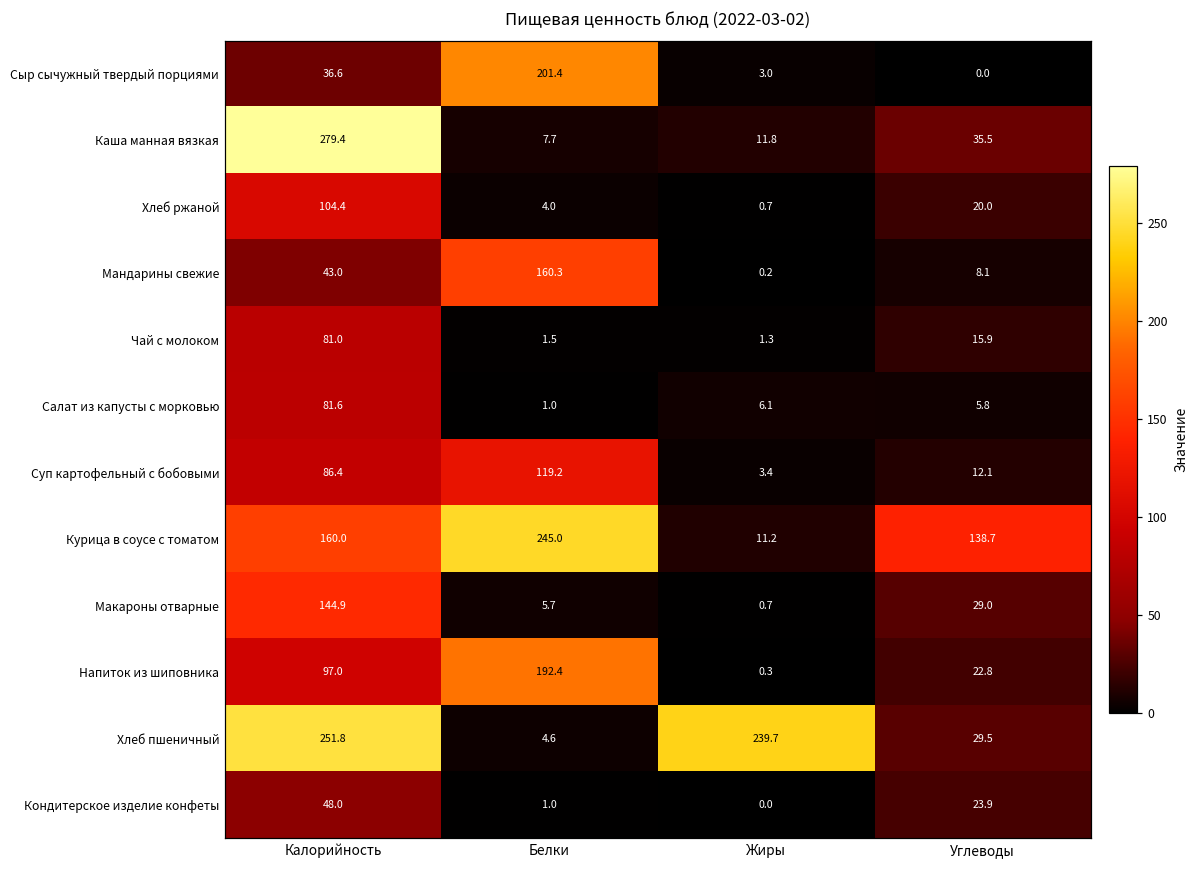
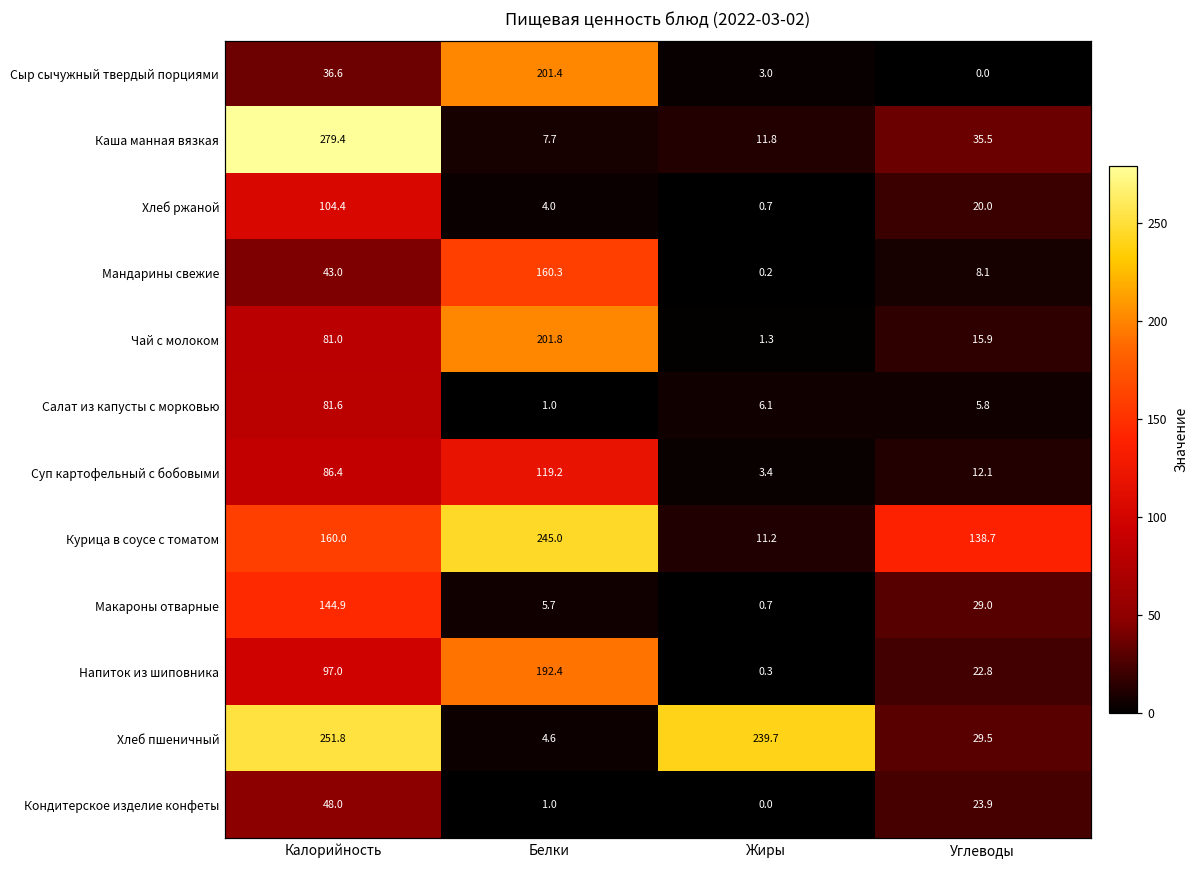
Чай с молоком, Белки: 1.5 -> 201.8
